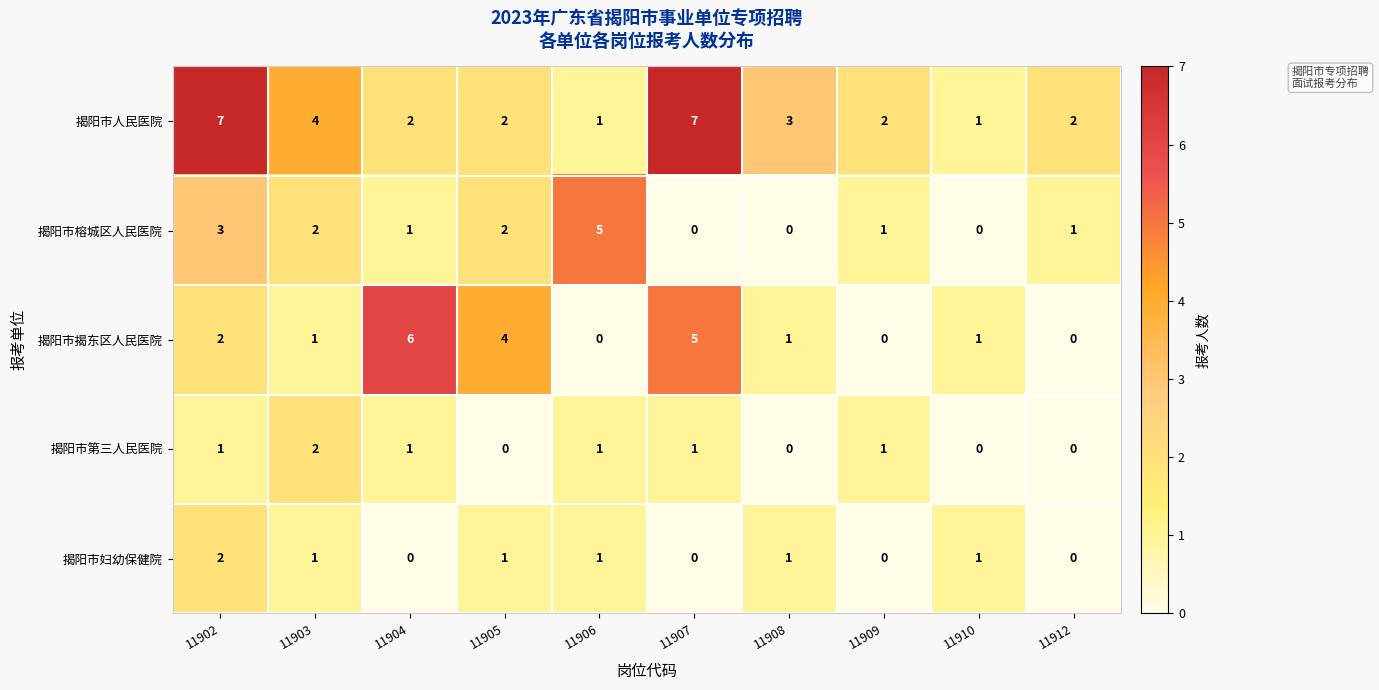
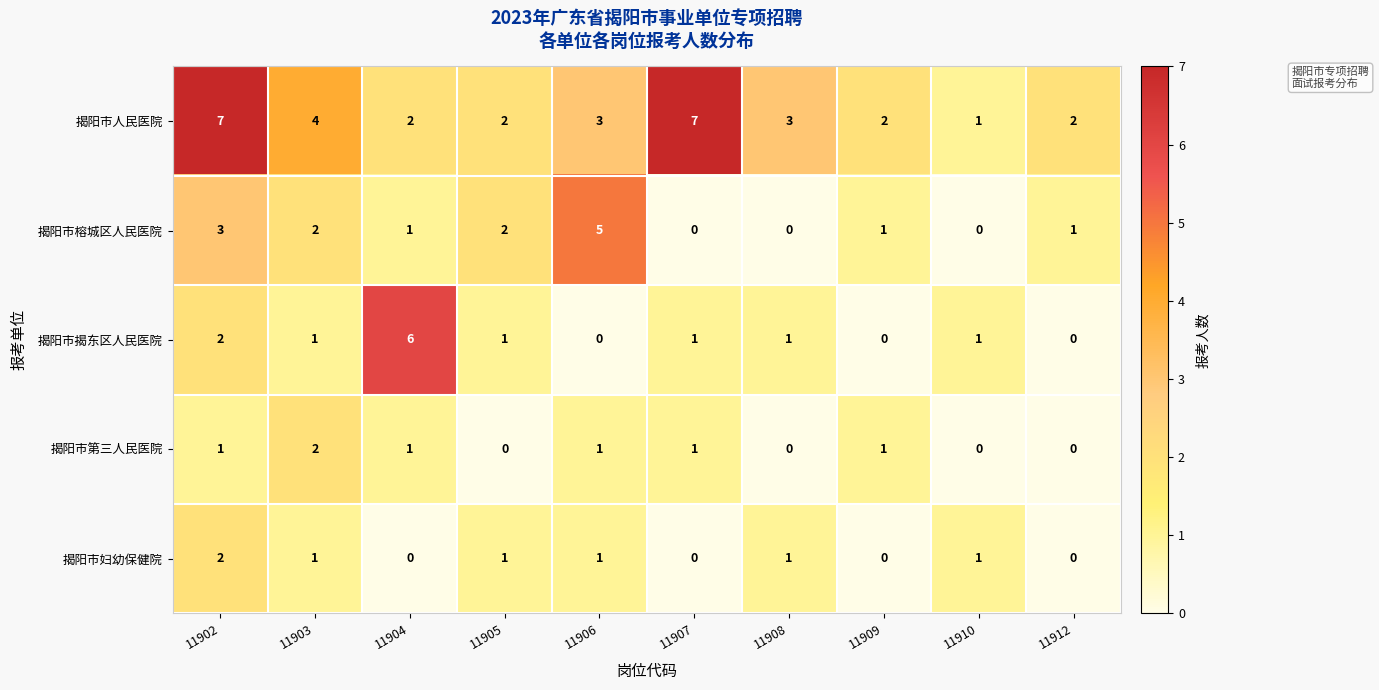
揭阳市人民医院, 11906: 1 -> 3
揭阳市揭东区人民医院, 11905: 4 -> 1
揭阳市揭东区人民医院, 11907: 5 -> 1
